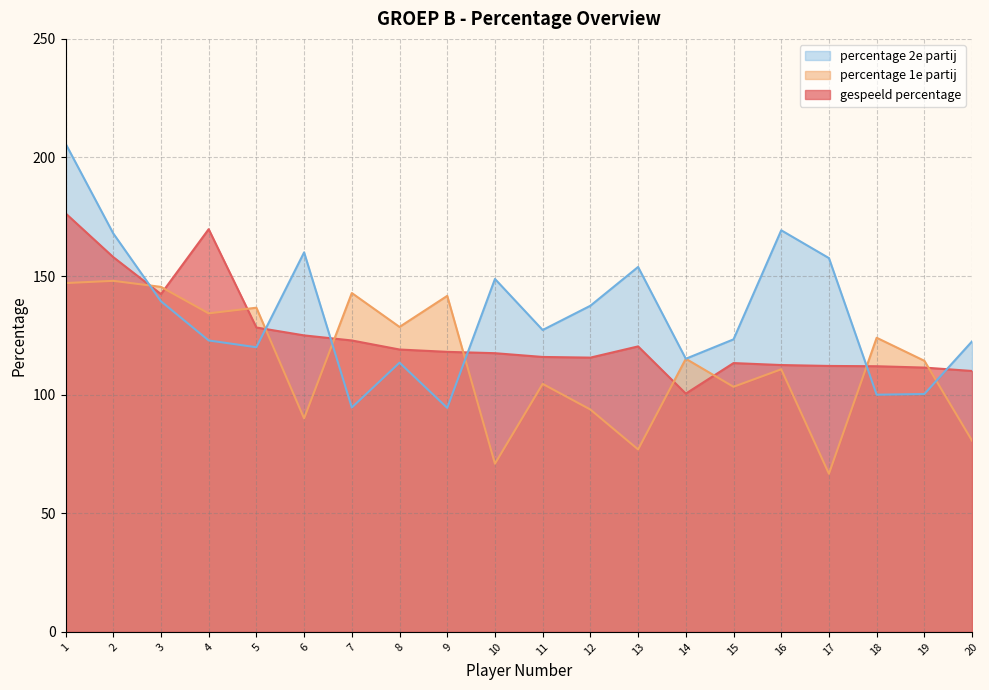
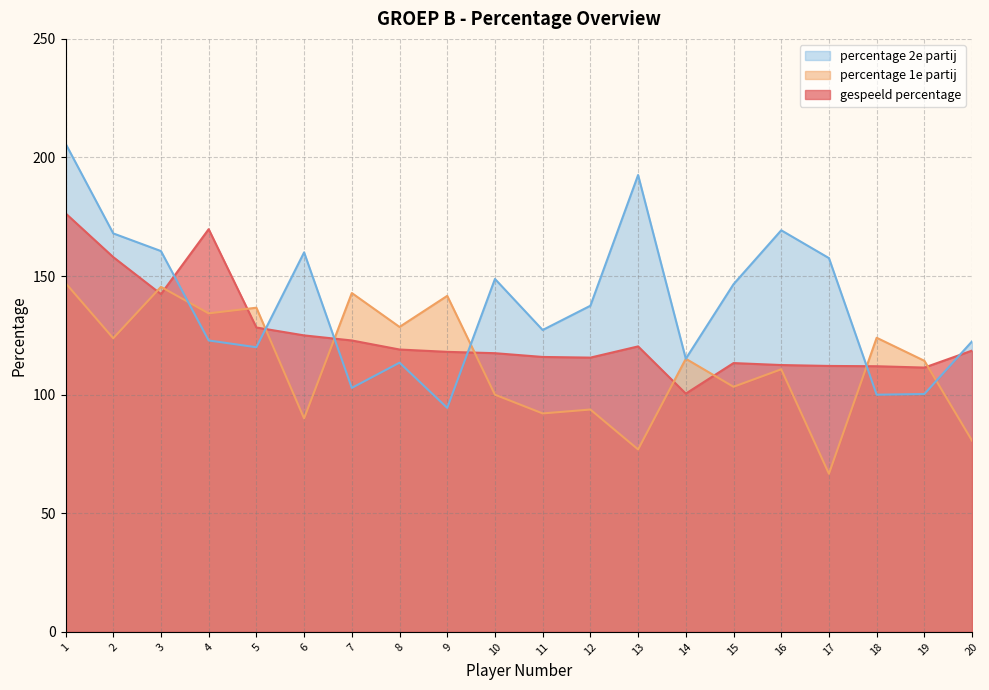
percentage 1e partij, 2: 148 -> 124
percentage 2e partij, 3: 139 -> 161
percentage 2e partij, 7: 95 -> 103
percentage 1e partij, 10: 71 -> 100
percentage 1e partij, 11: 105 -> 92
percentage 2e partij, 13: 154 -> 193
percentage 2e partij, 15: 123 -> 147
gespeeld percentage, 20: 110 -> 119
